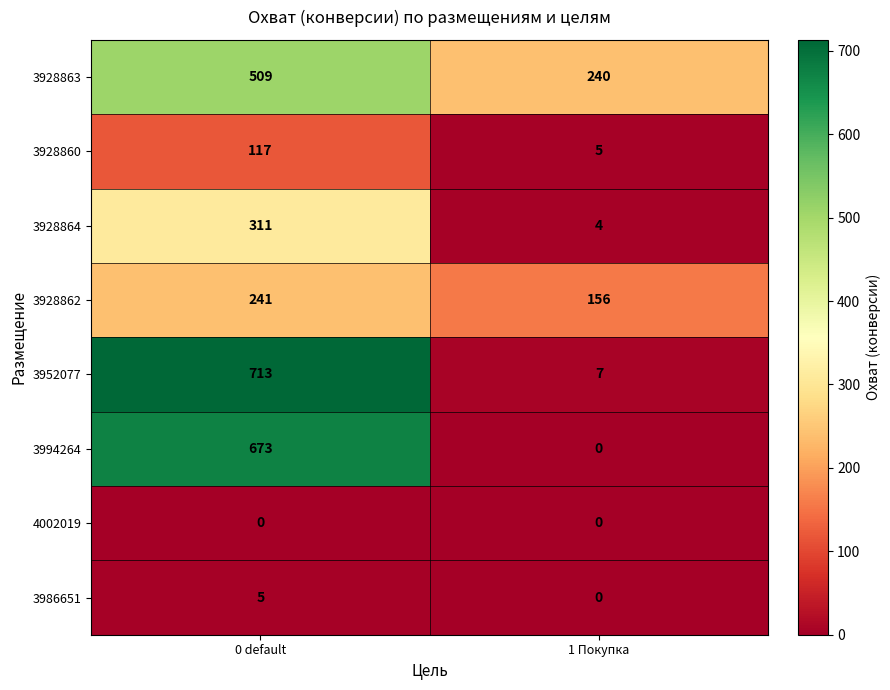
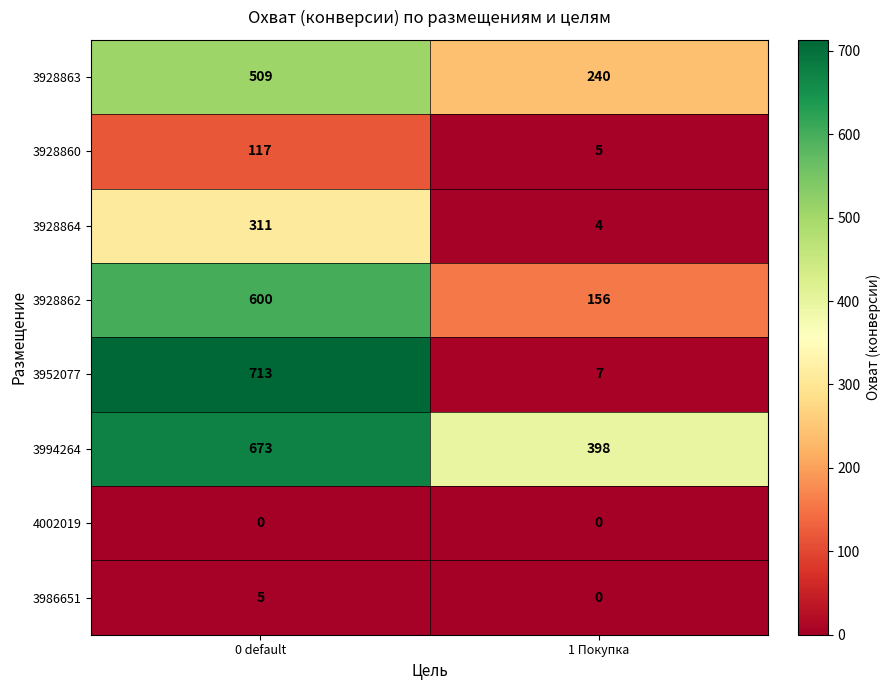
3928862, 0 default: 241 -> 600
3994264, 1 Покупка: 0 -> 398
